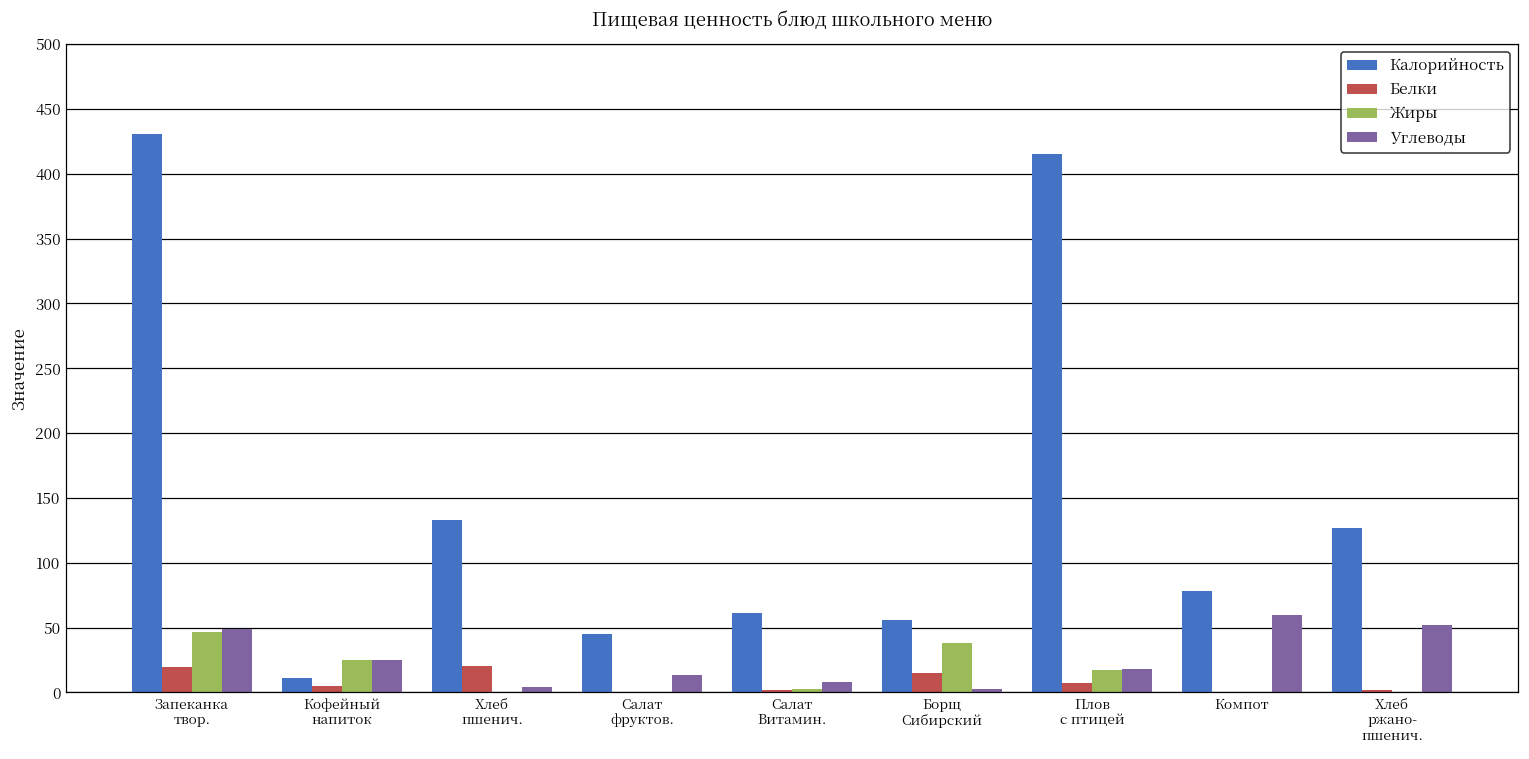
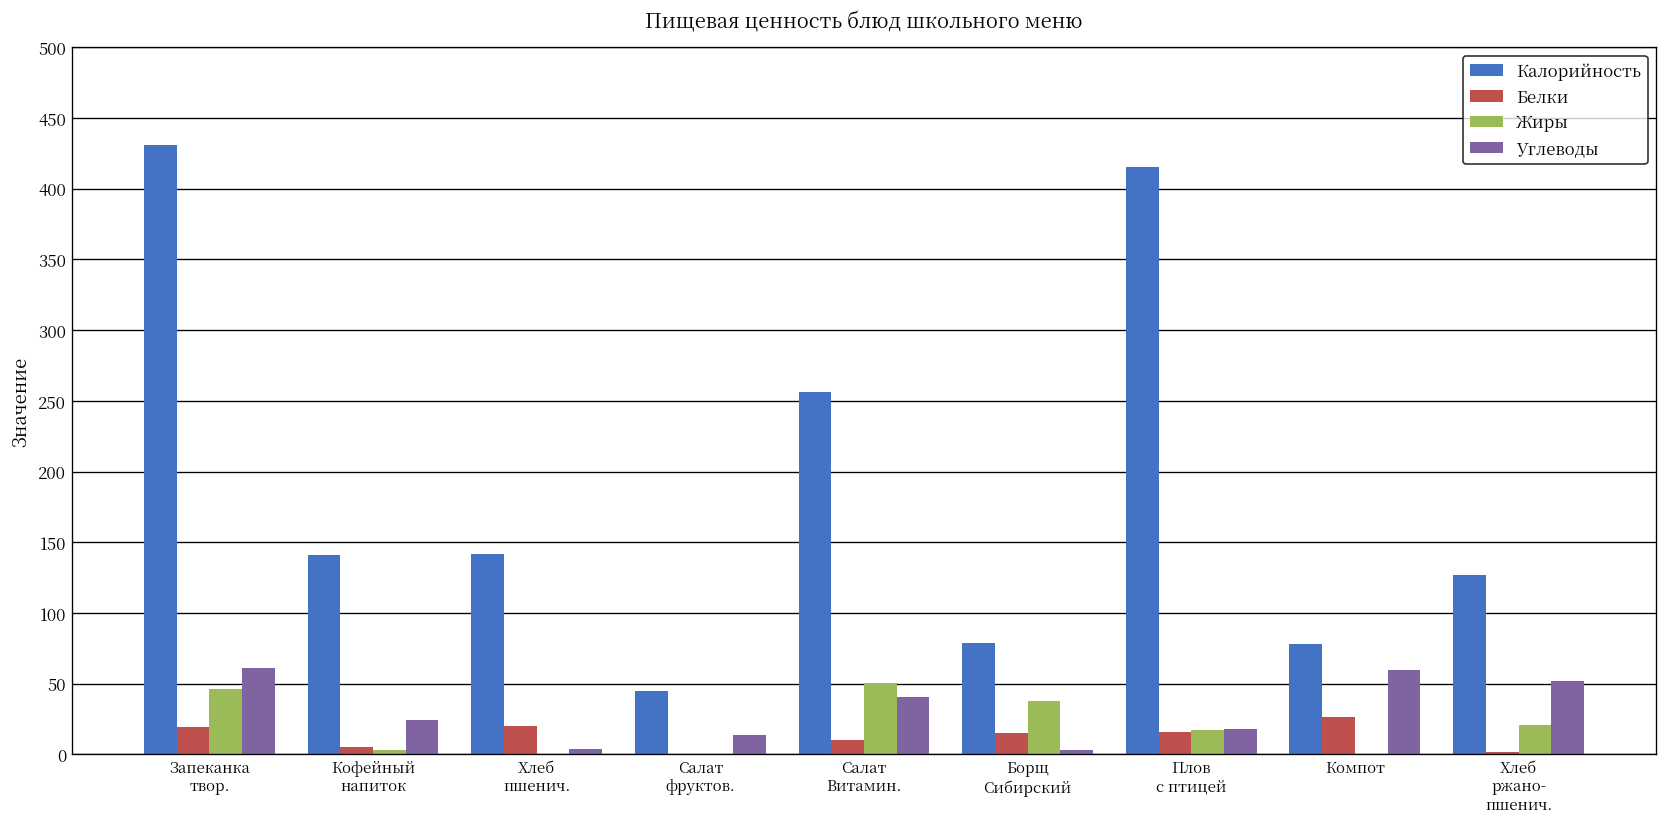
Углеводы, Запеканка твор.: 49 -> 61
Калорийность, Кофейный напиток: 11 -> 141
Жиры, Кофейный напиток: 25 -> 3
Калорийность, Хлеб пшенич.: 133 -> 142
Калорийность, Салат Витамин.: 61 -> 256
Белки, Салат Витамин.: 2 -> 10
Жиры, Салат Витамин.: 3 -> 50
Углеводы, Салат Витамин.: 8 -> 41
Калорийность, Борщ Сибирский: 56 -> 79
Белки, Плов с птицей: 7 -> 16
Белки, Компот: 0 -> 26
Жиры, Хлеб ржано- пшенич.: 0 -> 21
